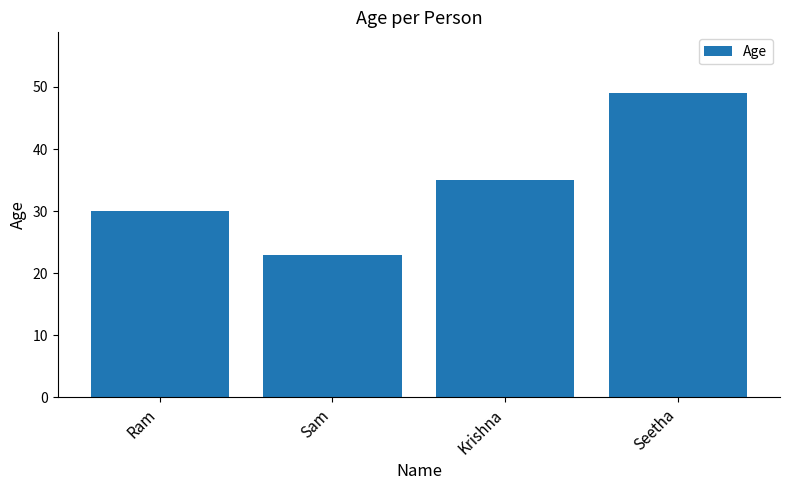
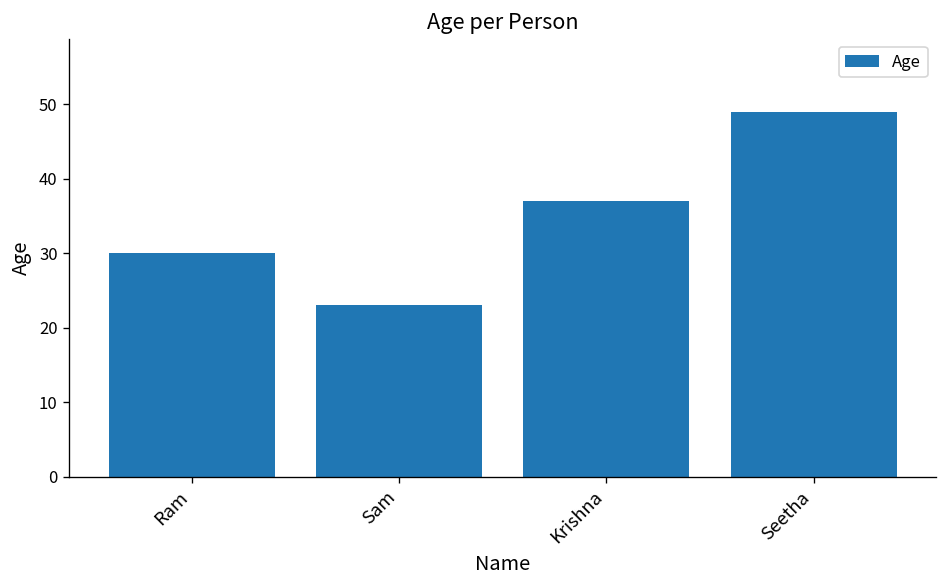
Krishna: 35 -> 37
